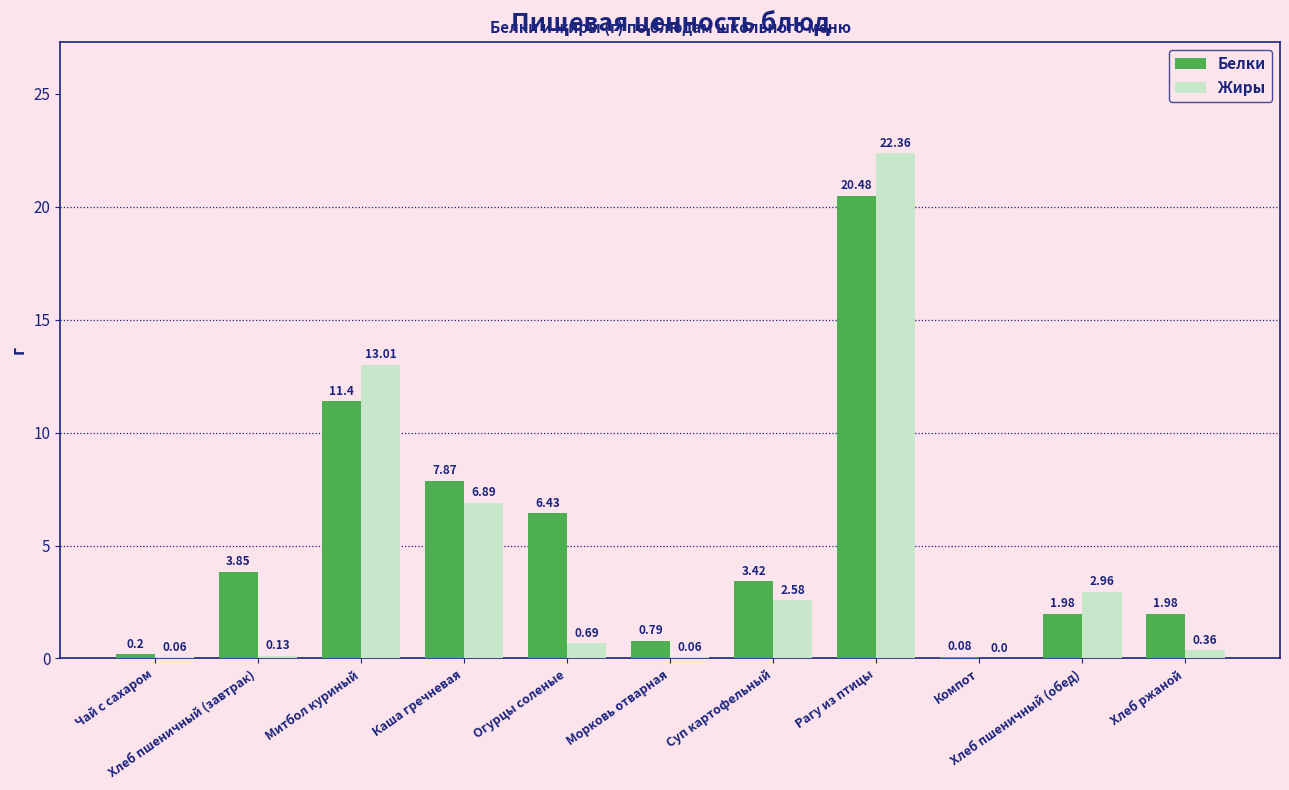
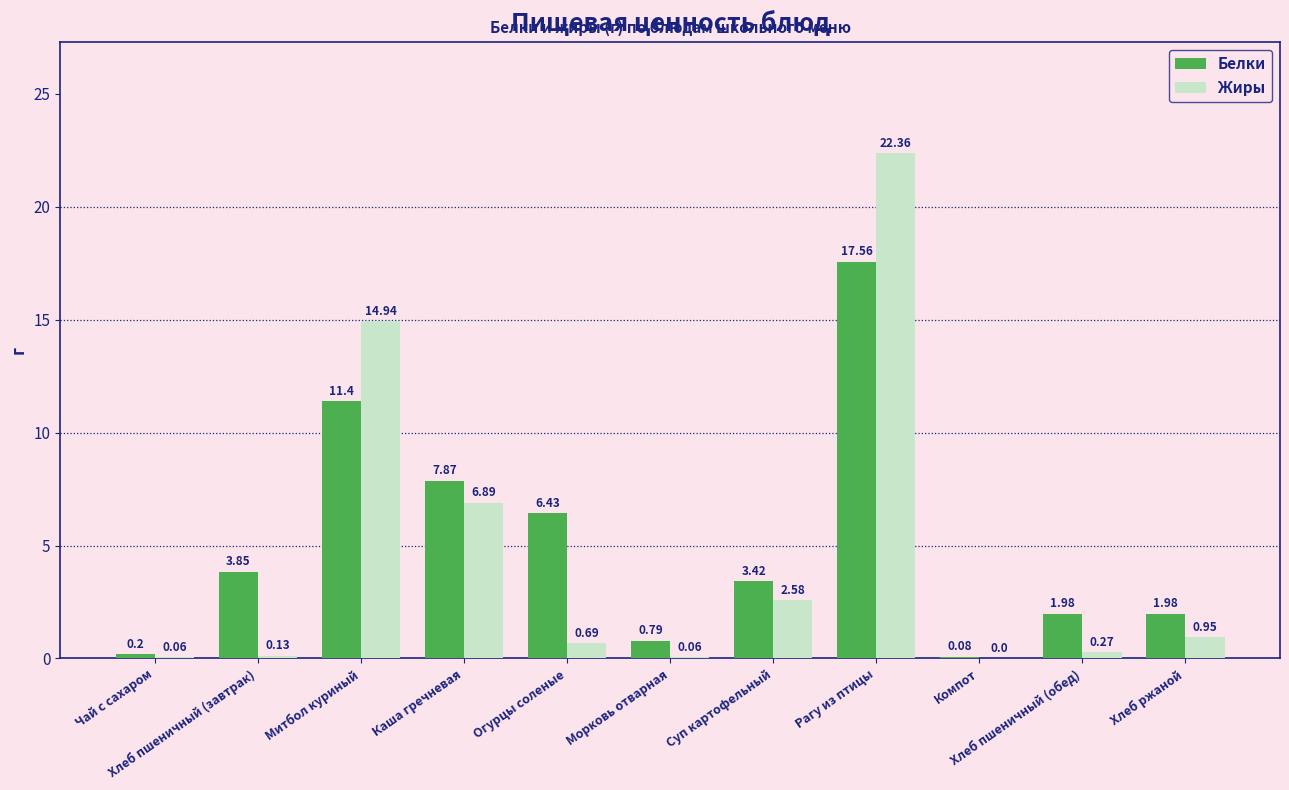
Жиры, Митбол куриный: 13.01 -> 14.94
Белки, Рагу из птицы: 20.48 -> 17.56
Жиры, Хлеб пшеничный (обед): 2.96 -> 0.27
Жиры, Хлеб ржаной: 0.36 -> 0.95
